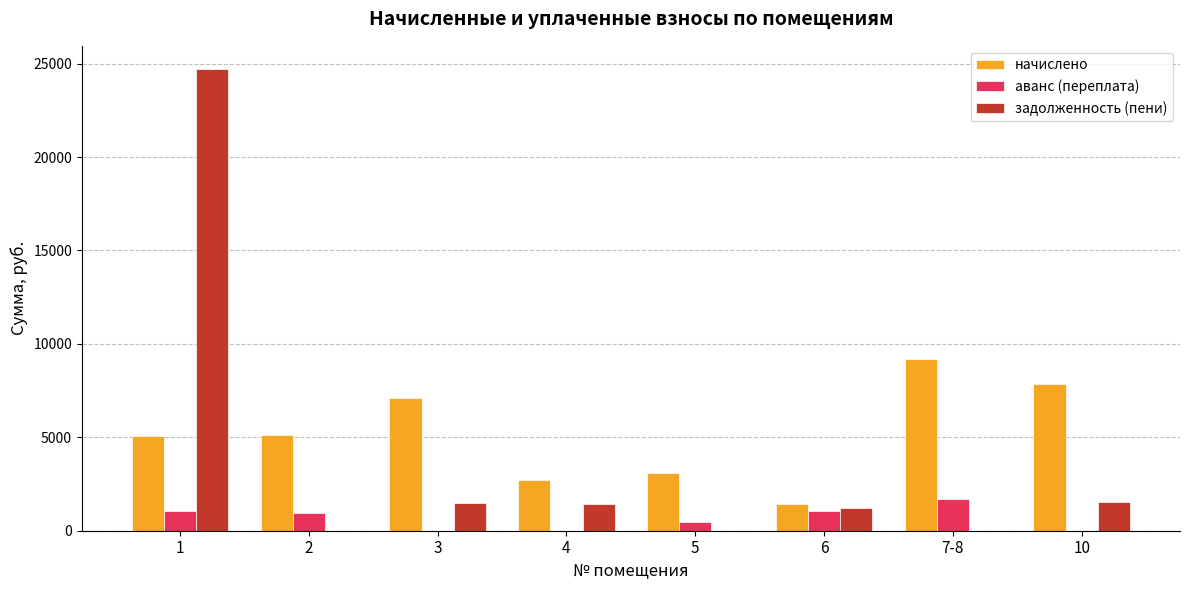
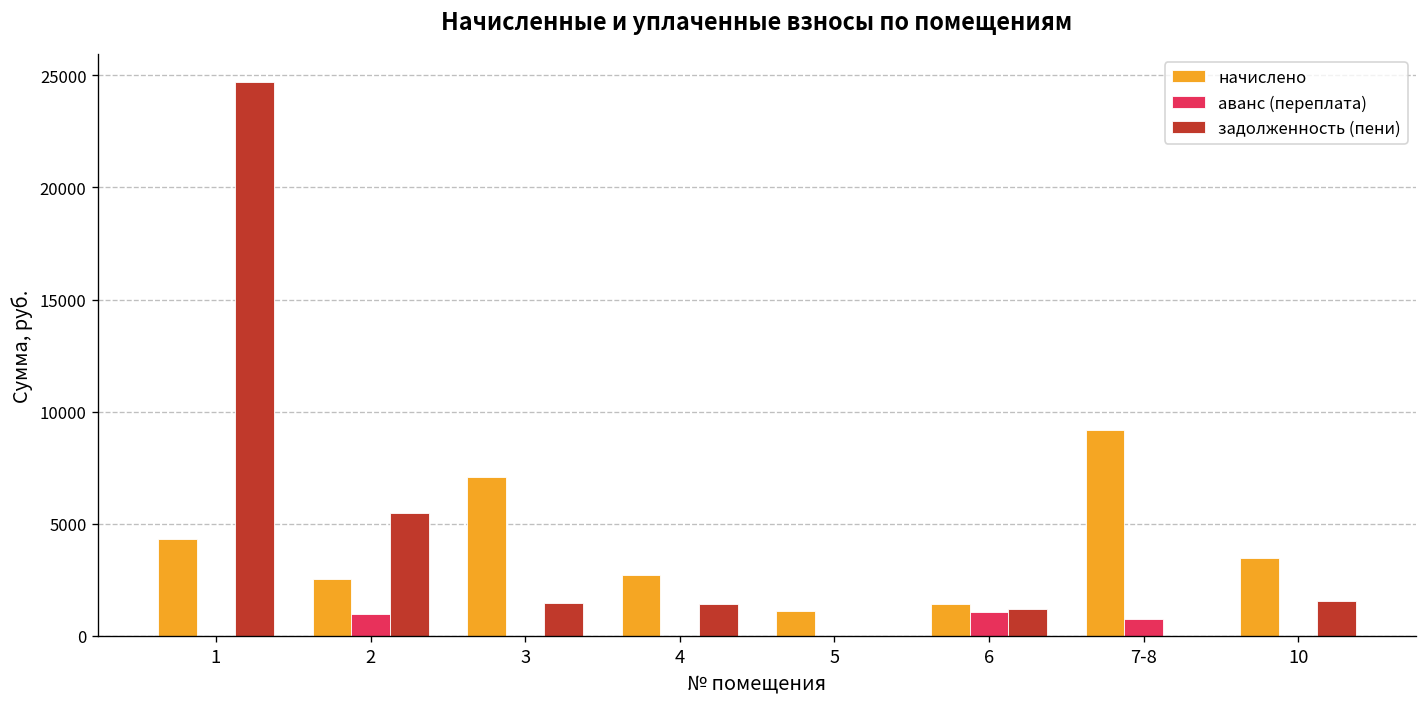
начислено, 1: 5100 -> 4300
аванс (переплата), 1: 1100 -> 0
начислено, 2: 5100 -> 2500
задолженность (пени), 2: 0 -> 5500
начислено, 5: 3100 -> 1100
аванс (переплата), 5: 500 -> 0
аванс (переплата), 7-8: 1700 -> 800
начислено, 10: 7900 -> 3500
